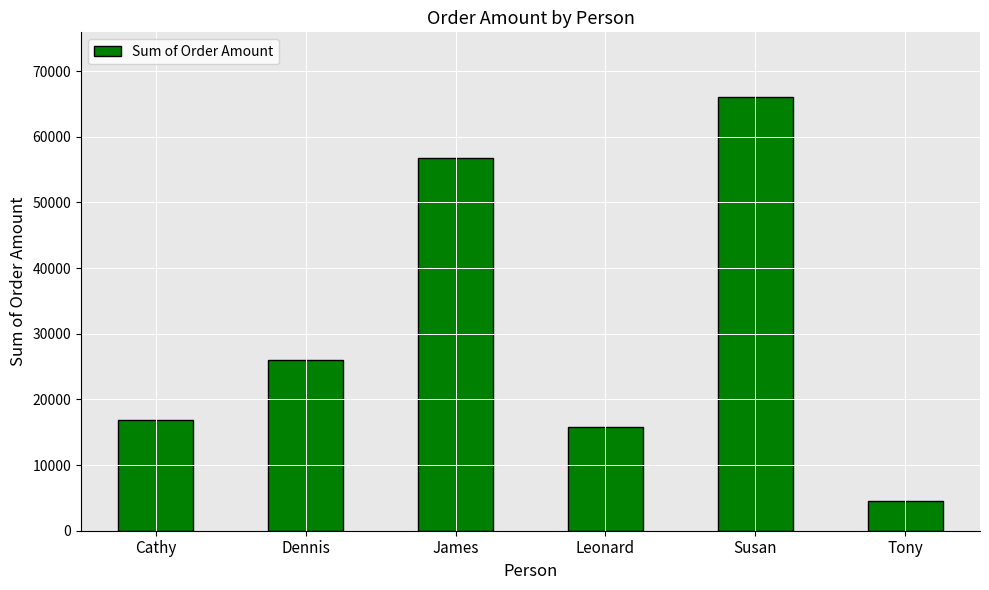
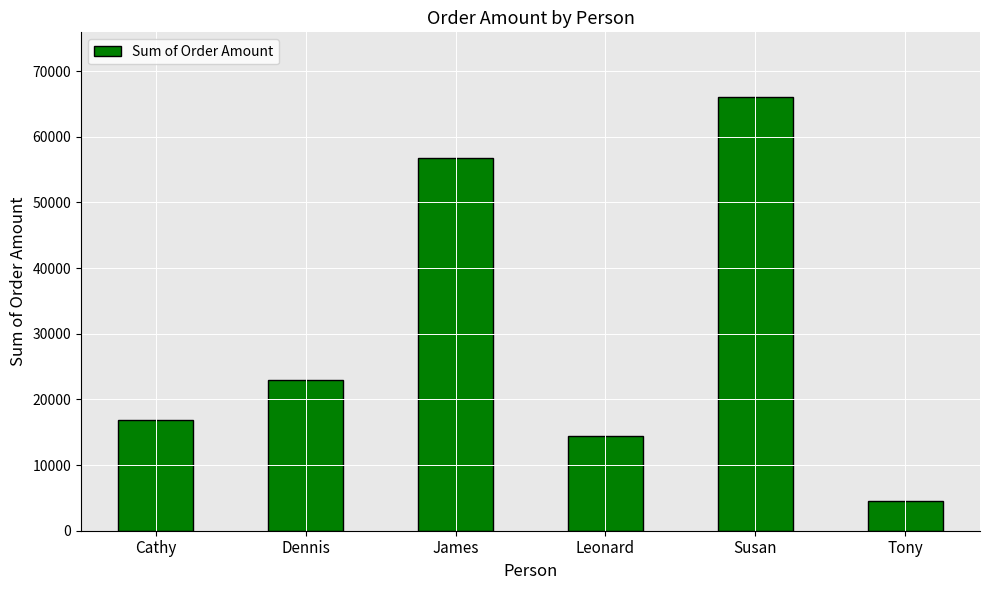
Dennis: 26000 -> 23000
Leonard: 16000 -> 14000
